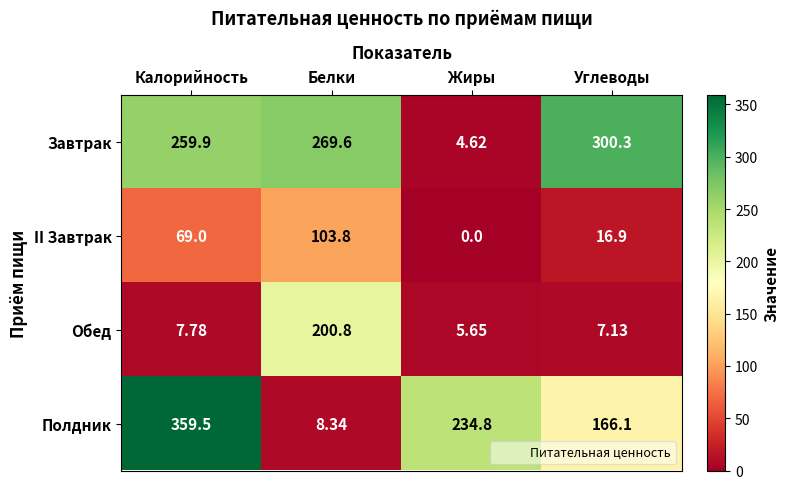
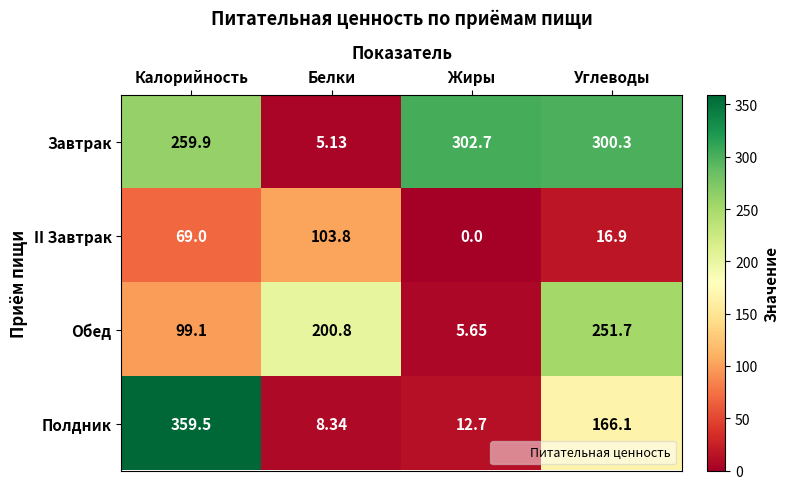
Завтрак, Белки: 269.6 -> 5.13
Завтрак, Жиры: 4.62 -> 302.7
Обед, Калорийность: 7.78 -> 99.1
Обед, Углеводы: 7.13 -> 251.7
Полдник, Жиры: 234.8 -> 12.7
